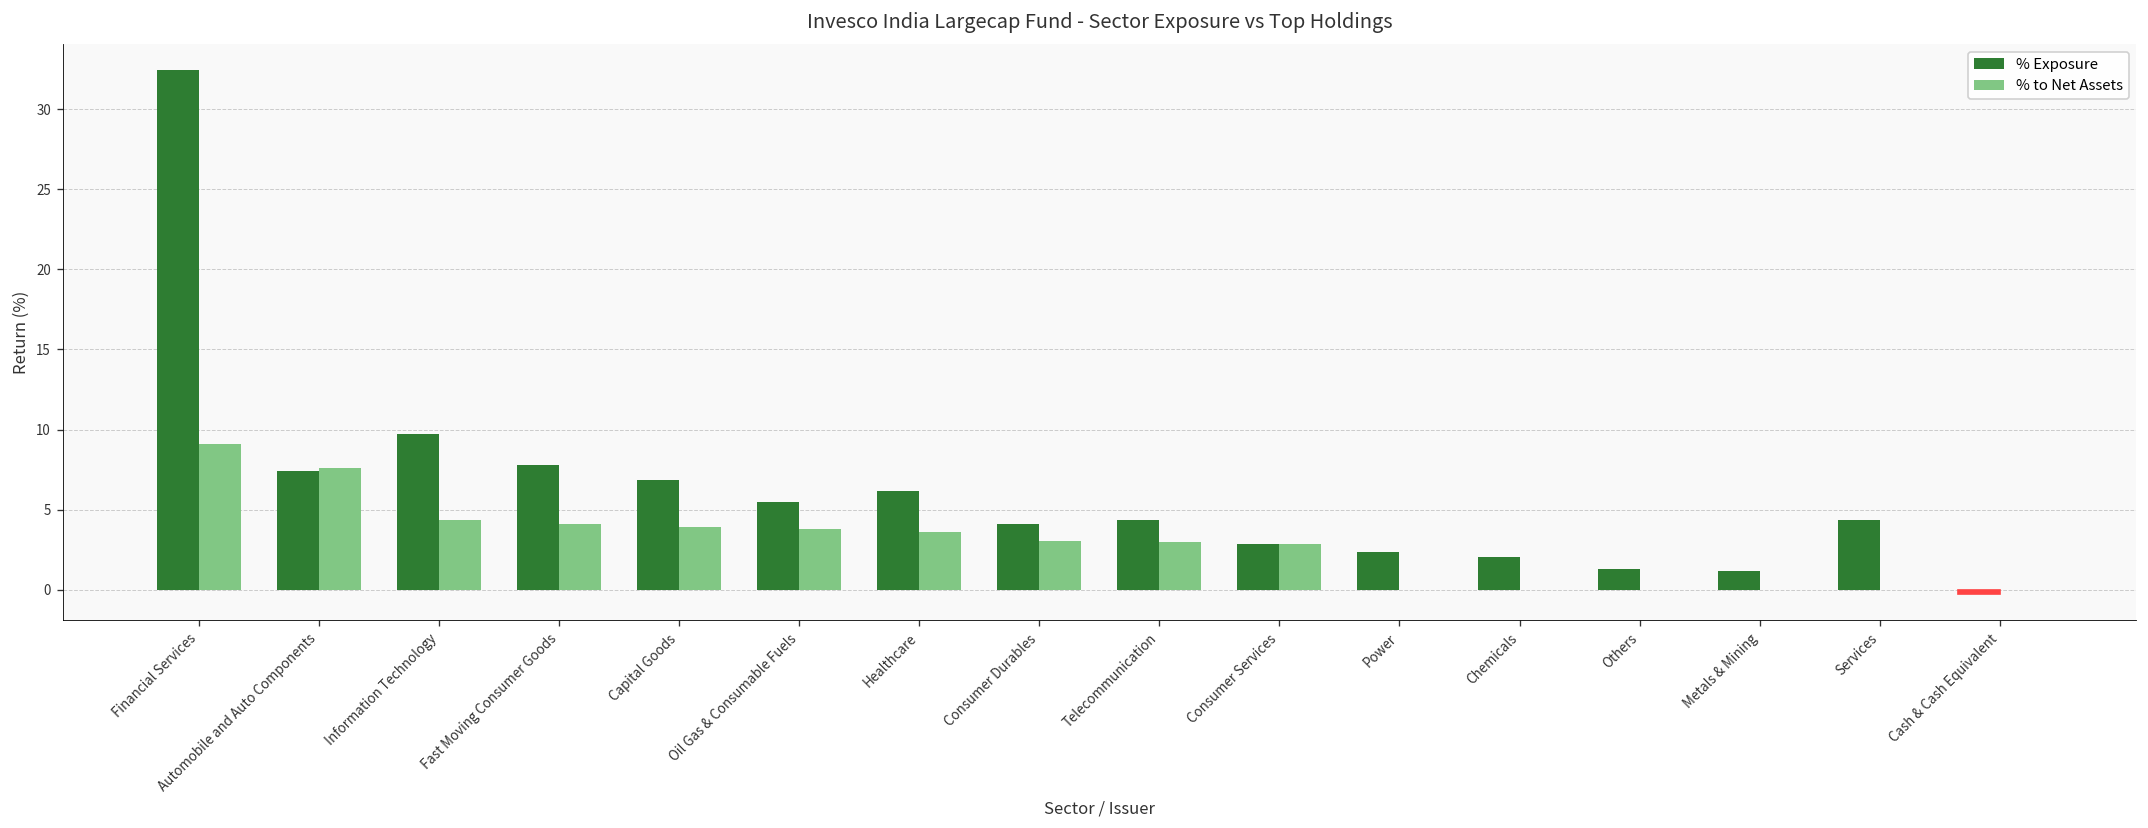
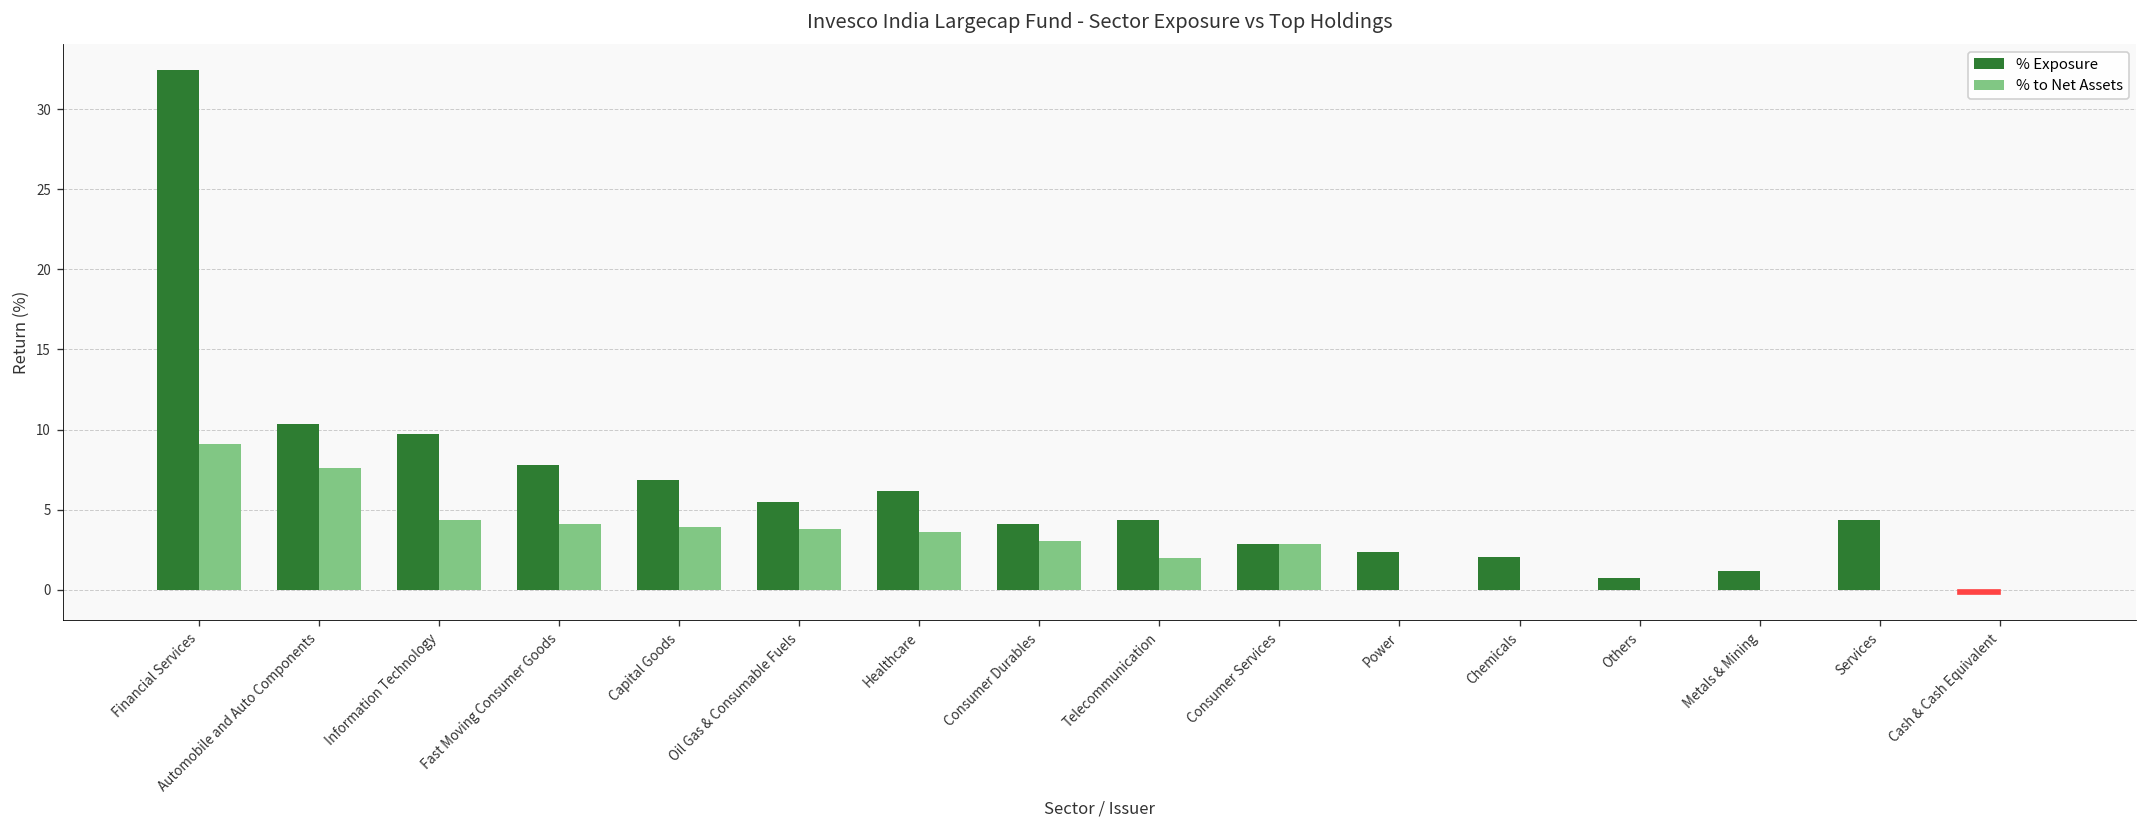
% Exposure, Automobile and Auto Components: 7.4 -> 10.3
% to Net Assets, Telecommunication: 3.0 -> 2.0
% Exposure, Others: 1.3 -> 0.7
